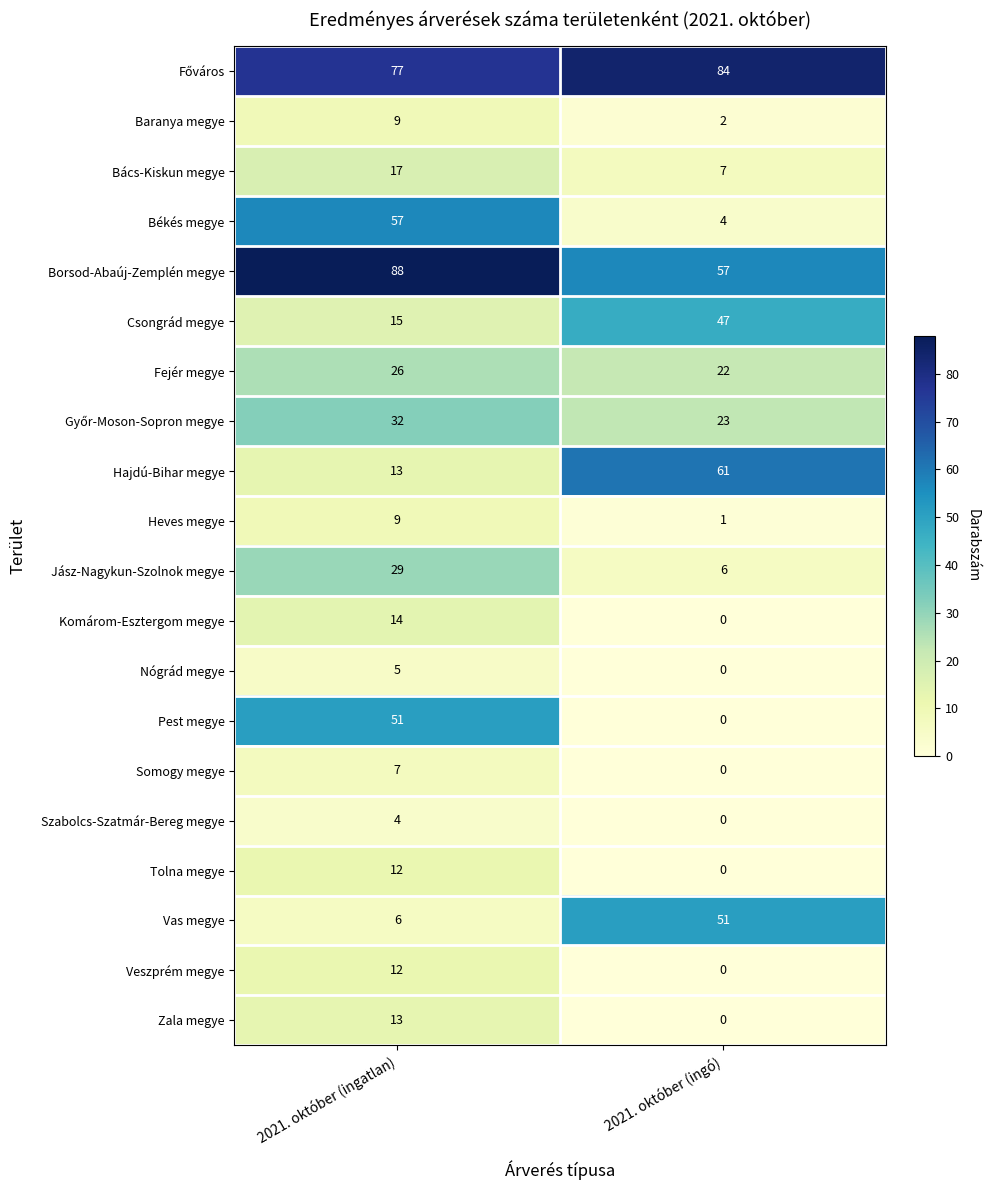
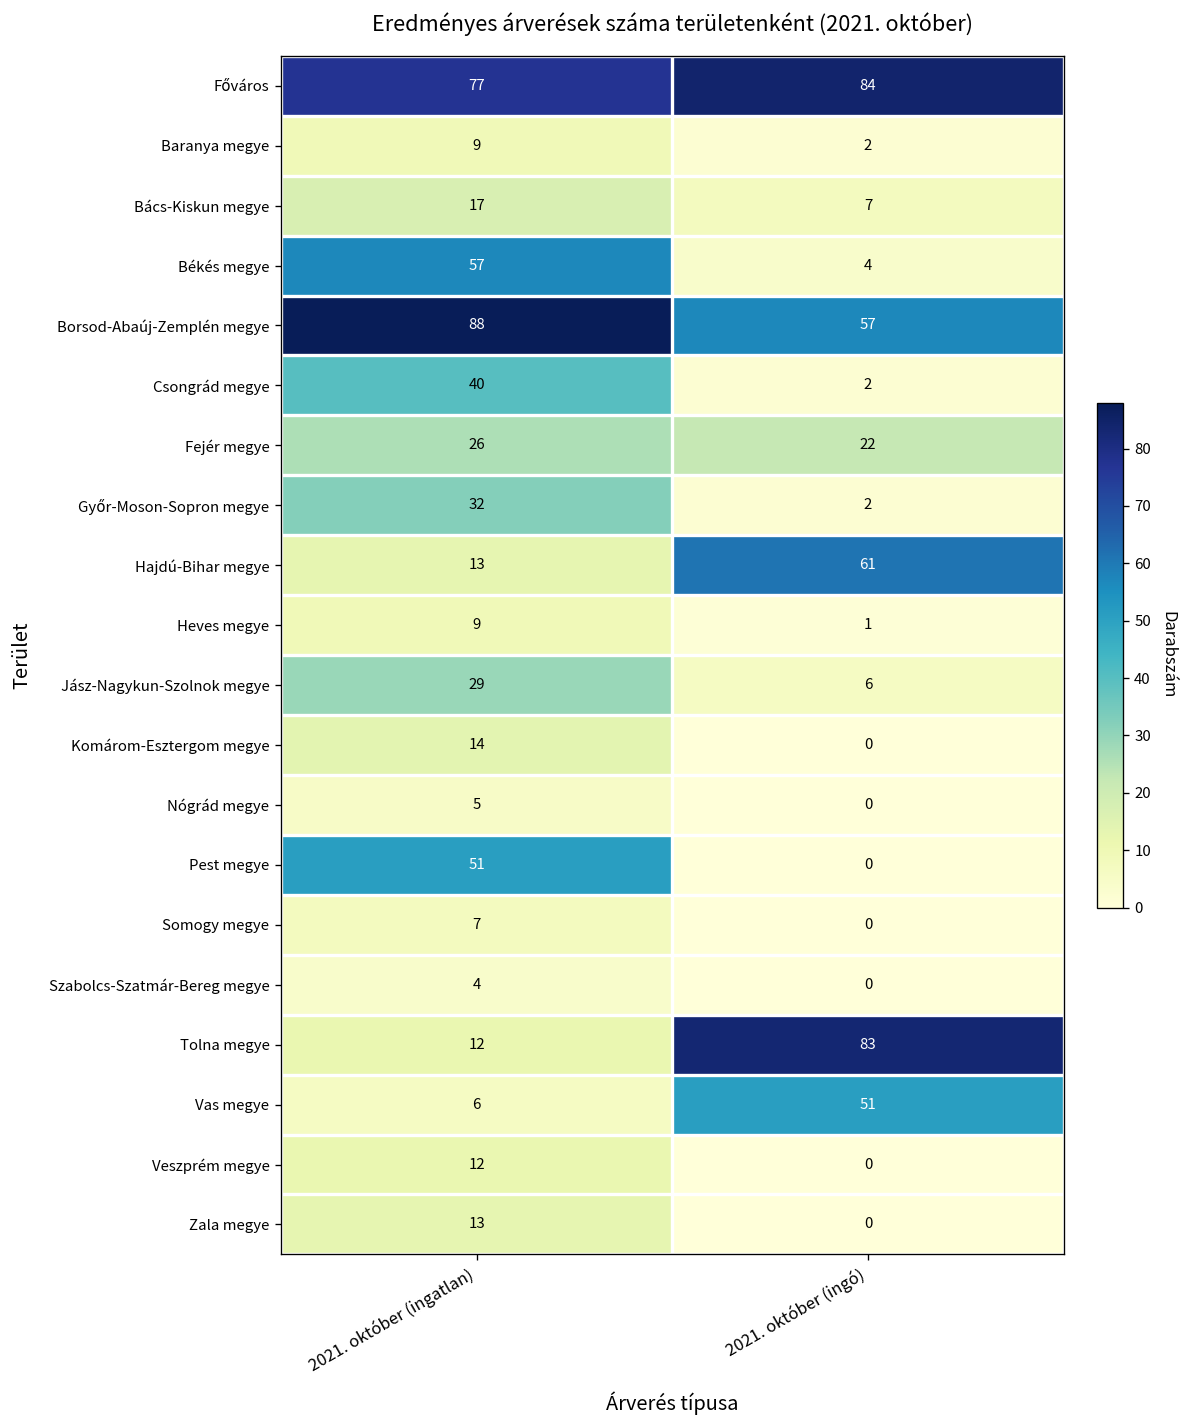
Csongrád megye, 2021. október (ingatlan): 15 -> 40
Csongrád megye, 2021. október (ingó): 47 -> 2
Győr-Moson-Sopron megye, 2021. október (ingó): 23 -> 2
Tolna megye, 2021. október (ingó): 0 -> 83
